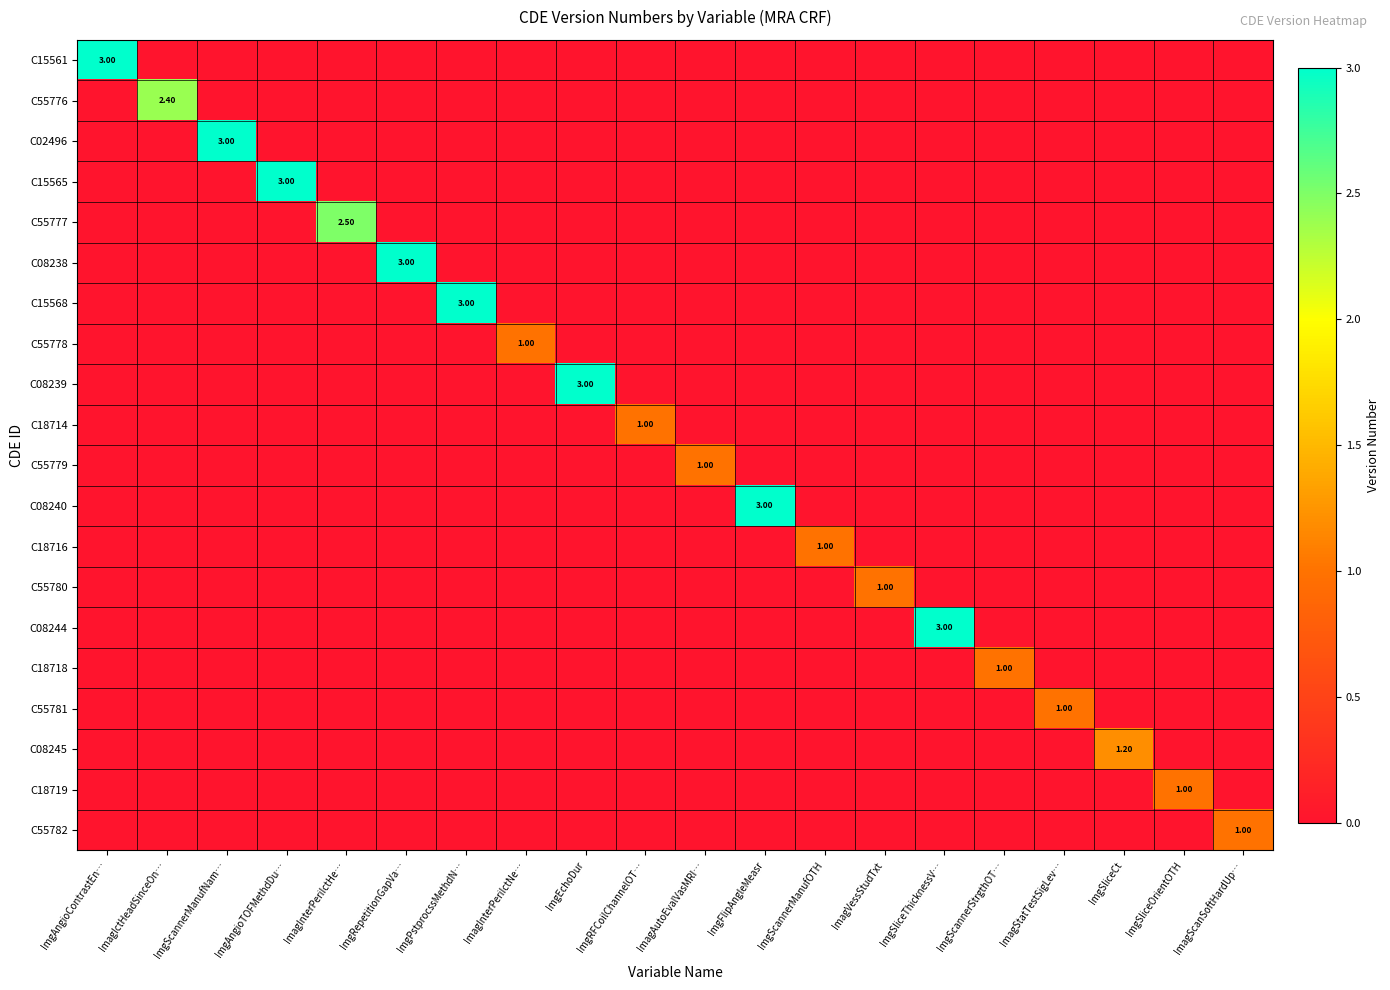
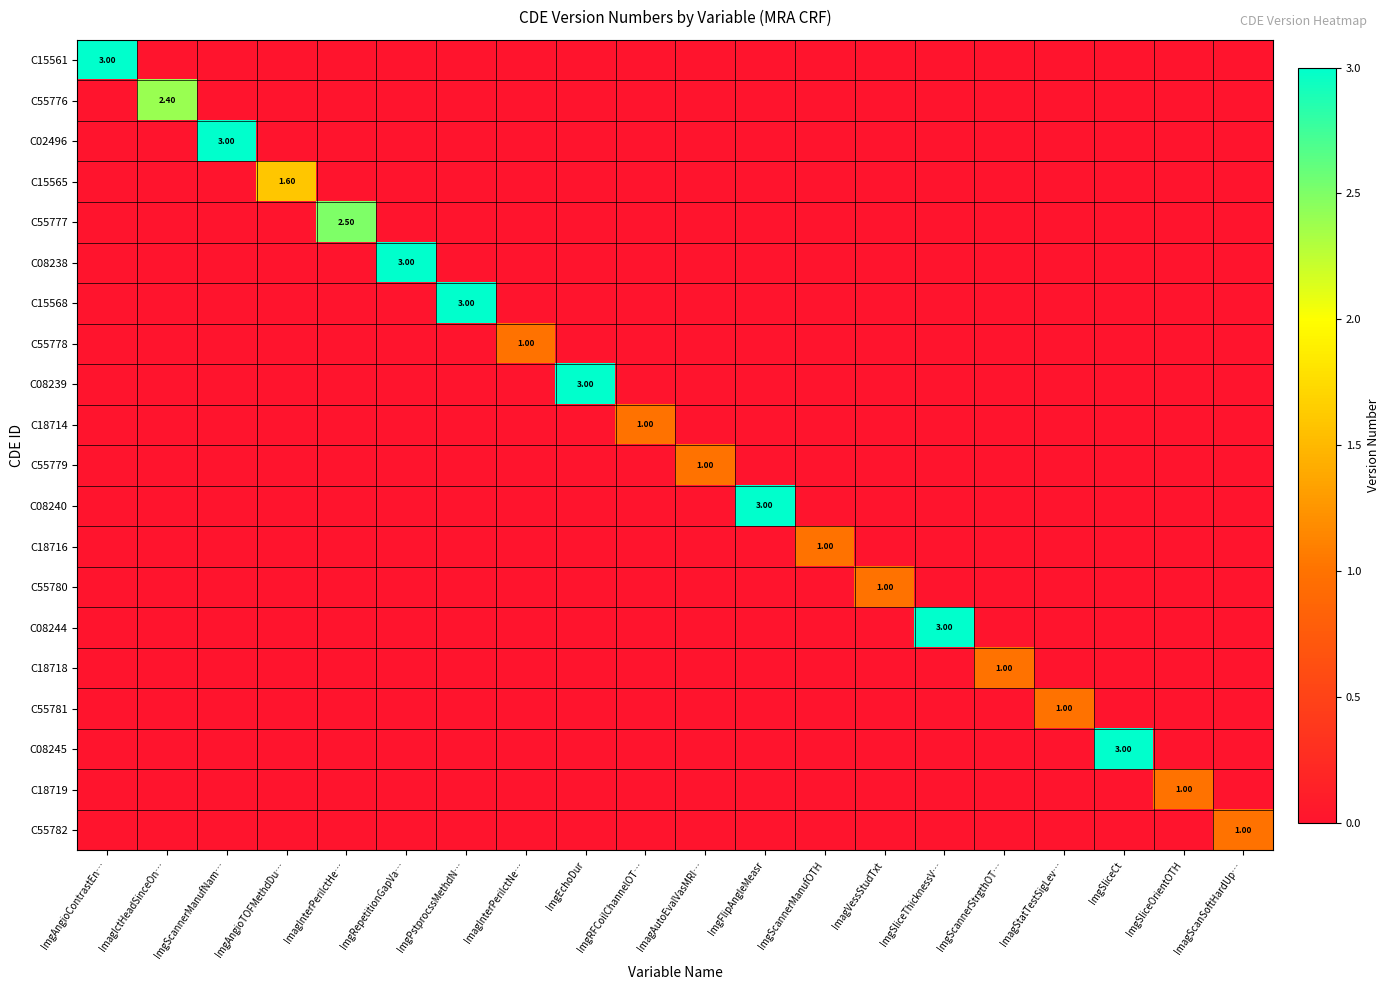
C15565, ImgAngioTOFMethdDu…: 3.00 -> 1.60
C08245, ImgSliceCt: 1.20 -> 3.00
